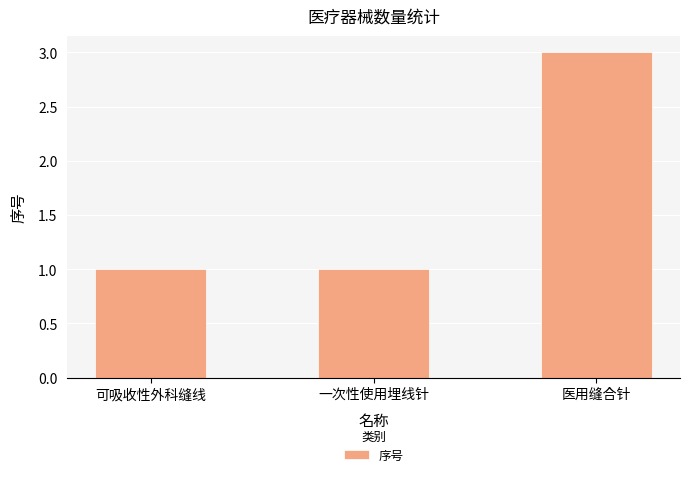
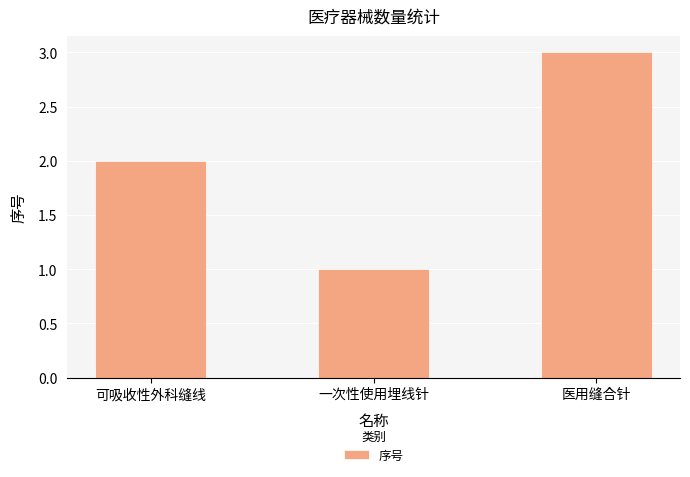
可吸收性外科缝线: 1 -> 2
